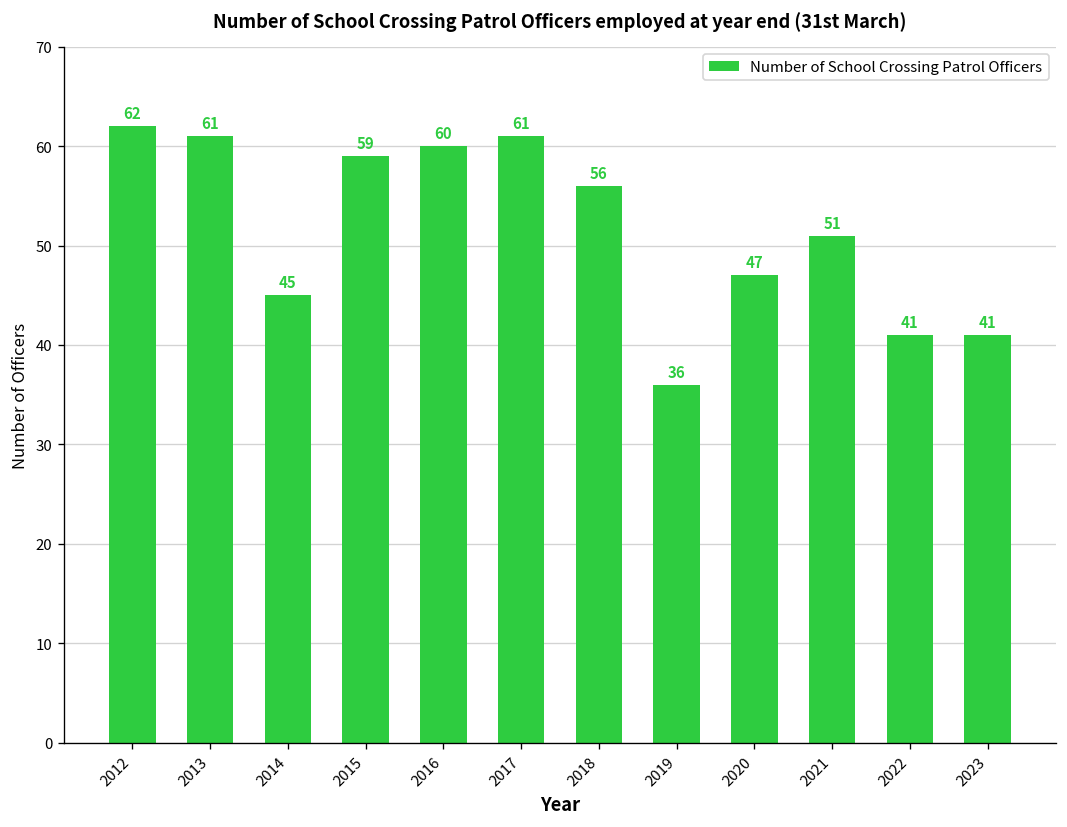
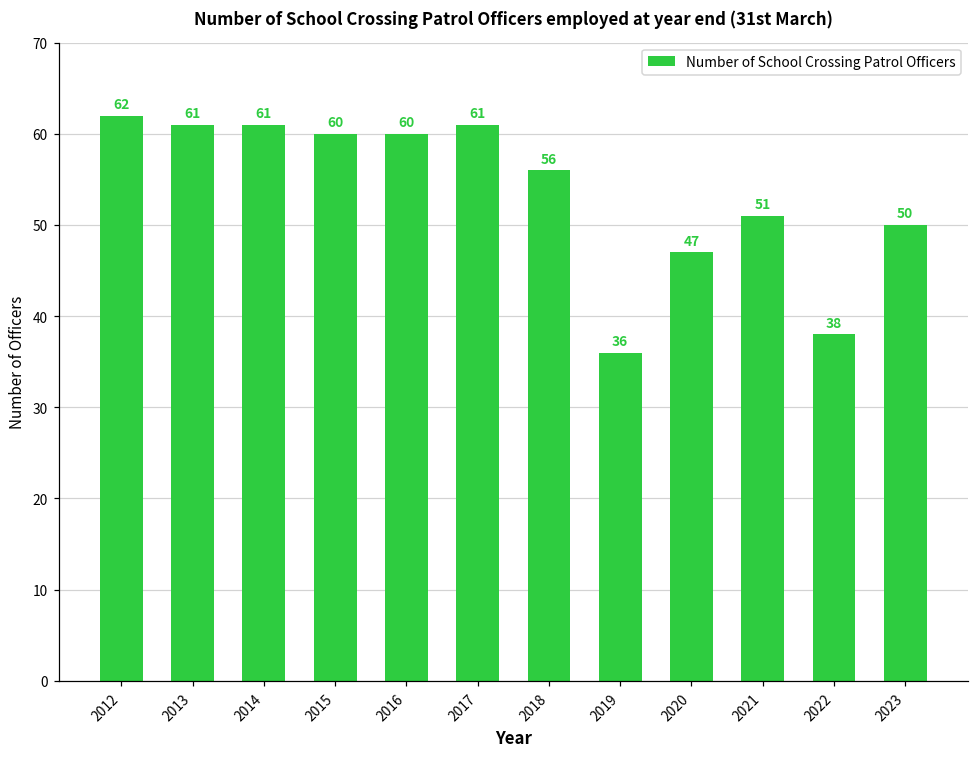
2014: 45 -> 61
2015: 59 -> 60
2022: 41 -> 38
2023: 41 -> 50
